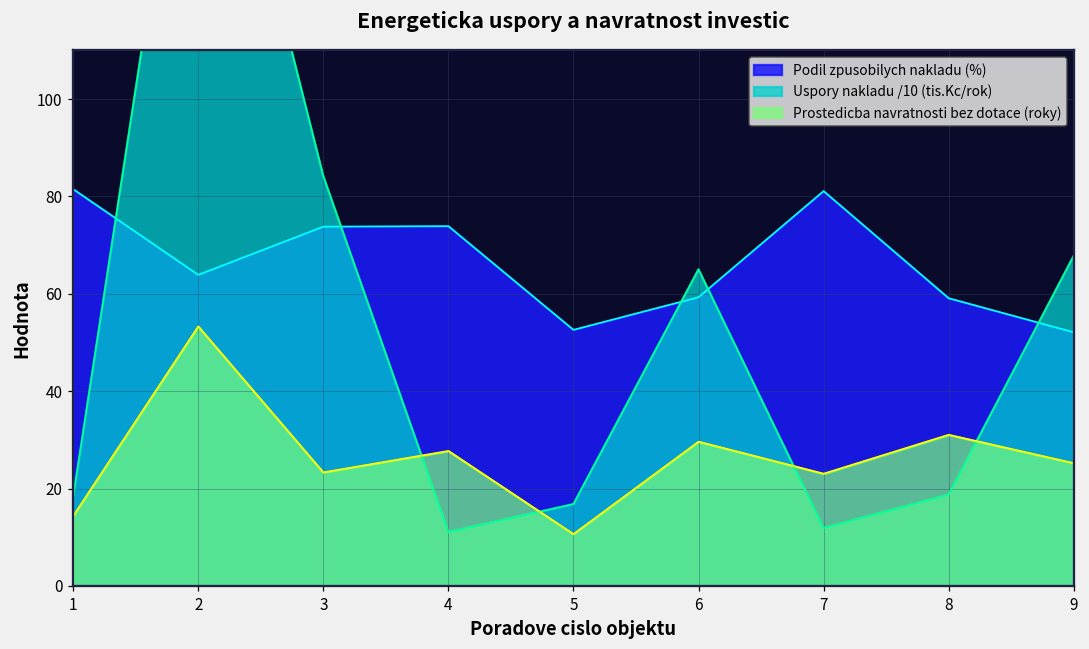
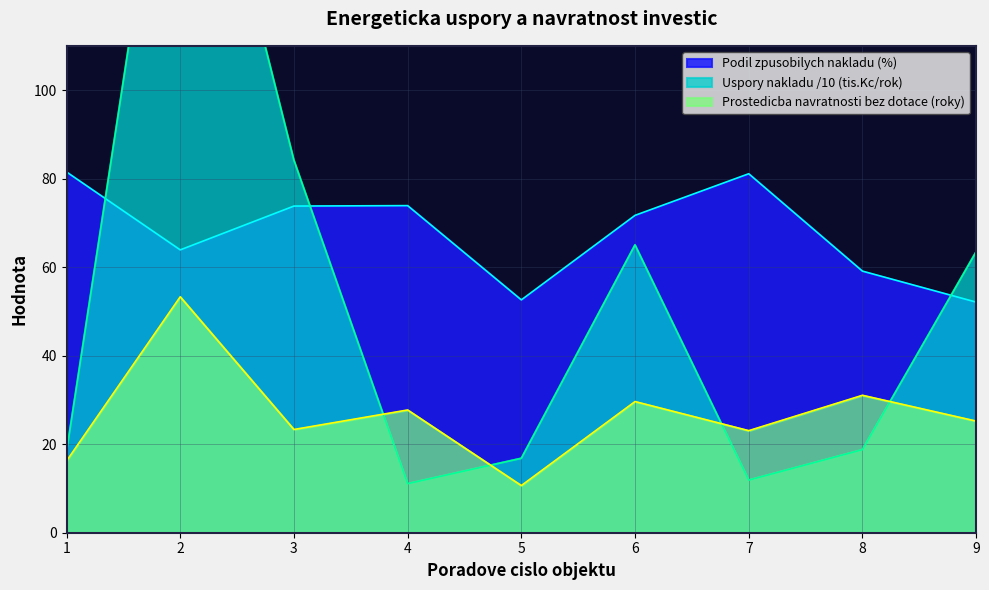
Prostedicba navratnosti bez dotace (roky), 1: 14 -> 16
Podil zpusobilych nakladu (%), 6: 59 -> 72
Uspory nakladu /10 (tis.Kc/rok), 9: 68 -> 63
